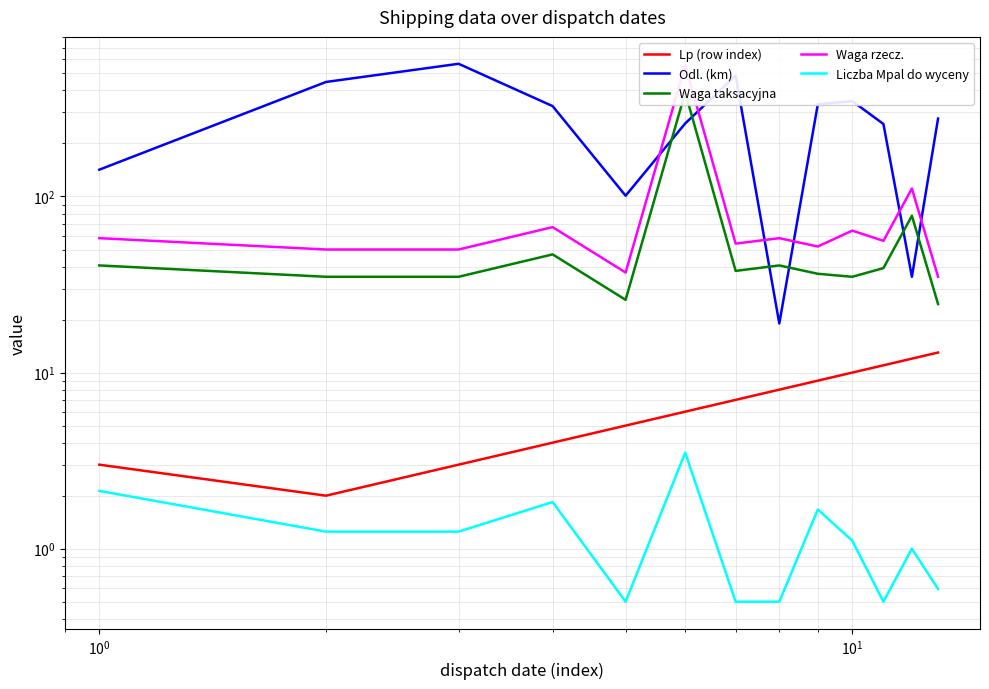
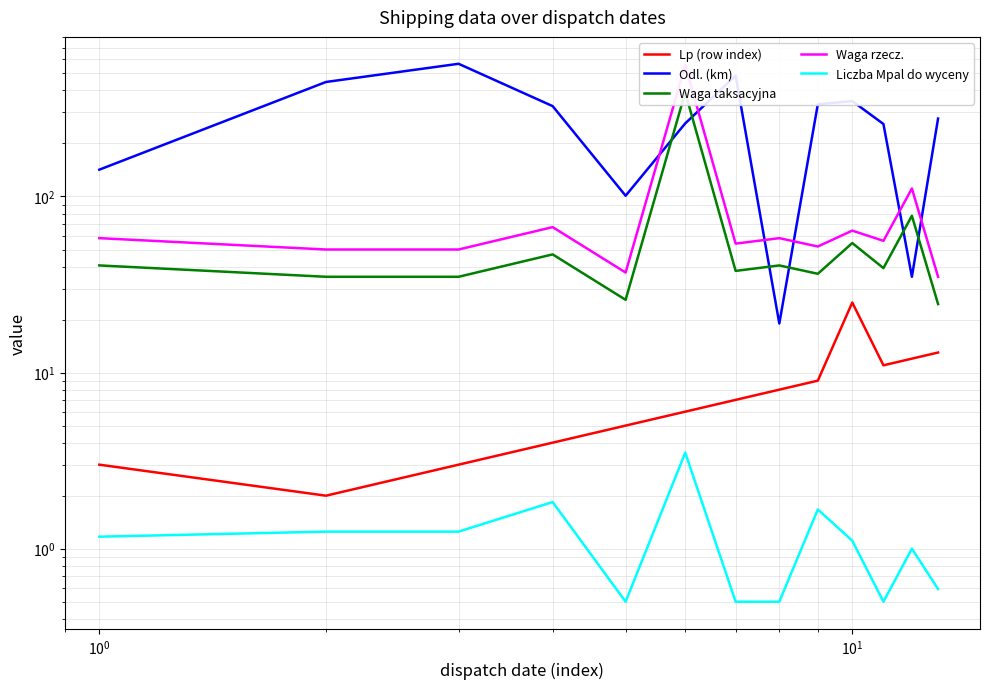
Liczba Mpal do wyceny, 10^0: 2.1 -> 1.2
Lp (row index), 10^1: 10 -> 25
Waga taksacyjna, 10^1: 35 -> 54
